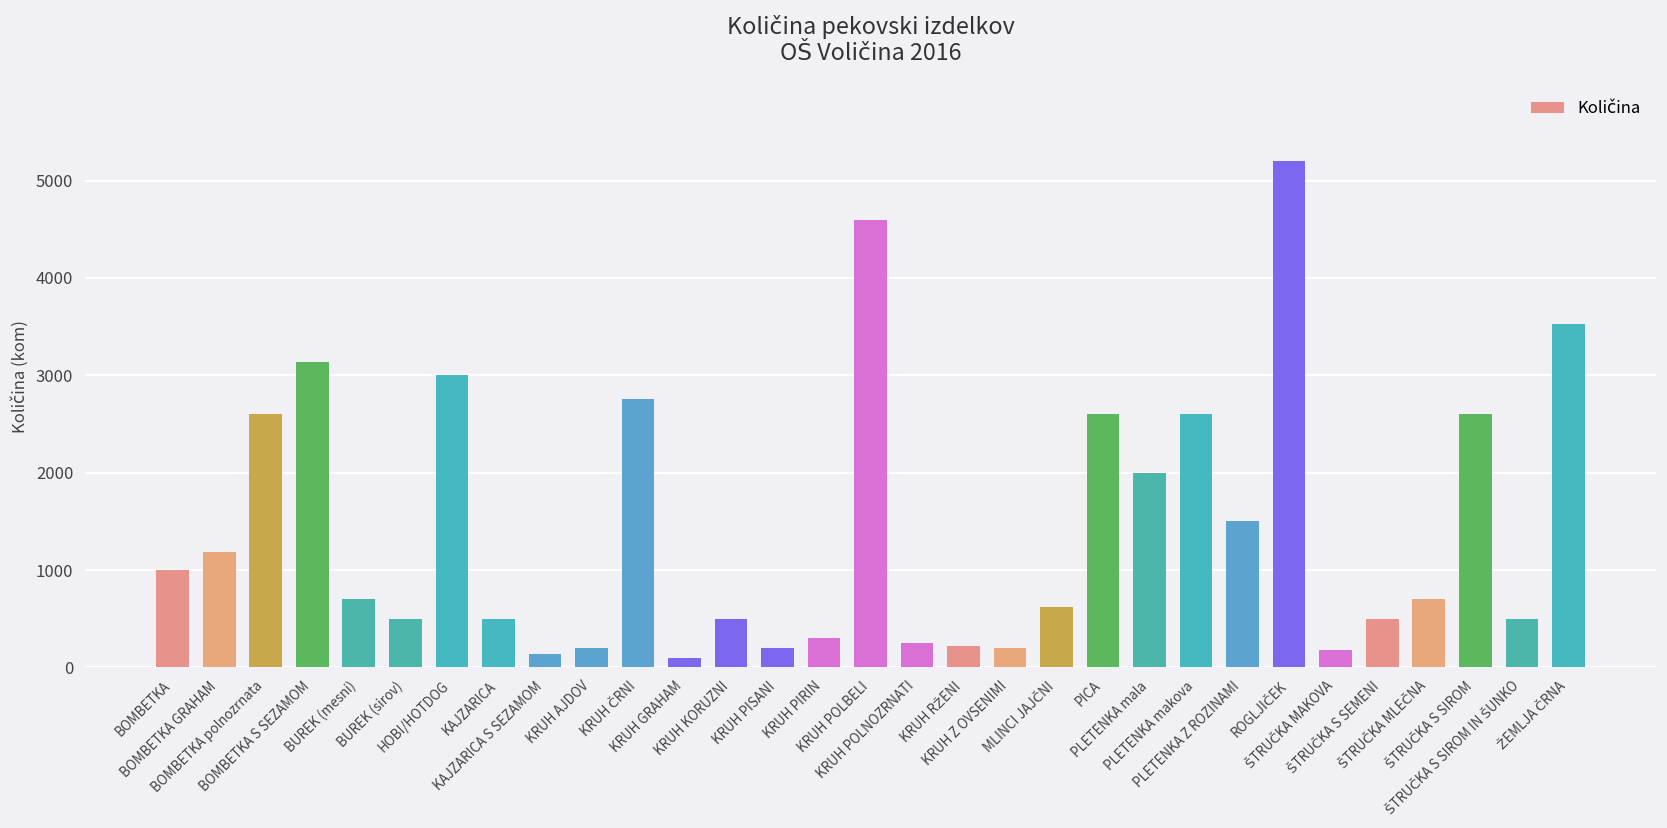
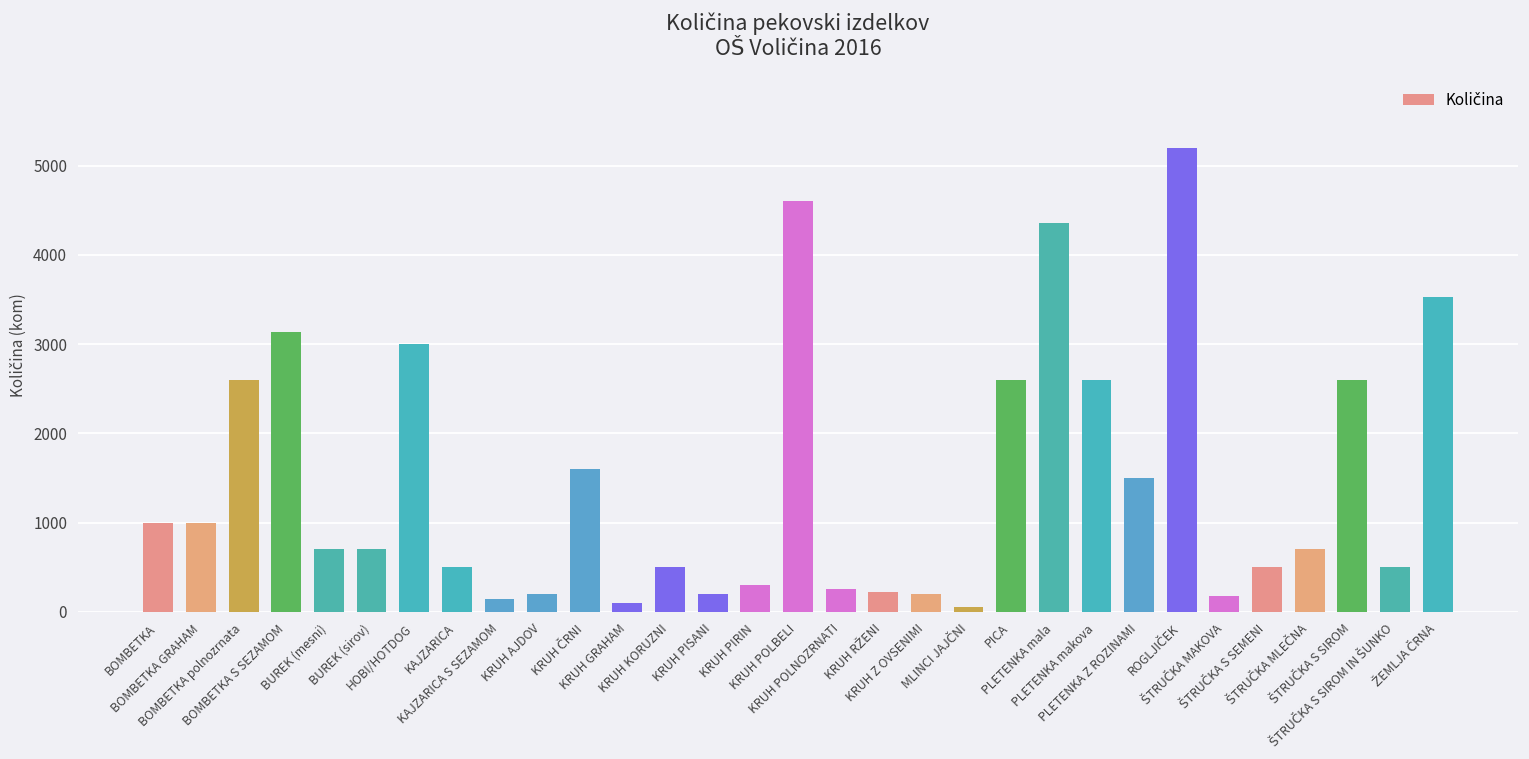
BOMBETKA GRAHAM: 1200 -> 1000
BUREK (sirov): 500 -> 700
KRUH ČRNI: 2800 -> 1600
MLINCI JAJČNI: 600 -> 100
PLETENKA mala: 2000 -> 4400
